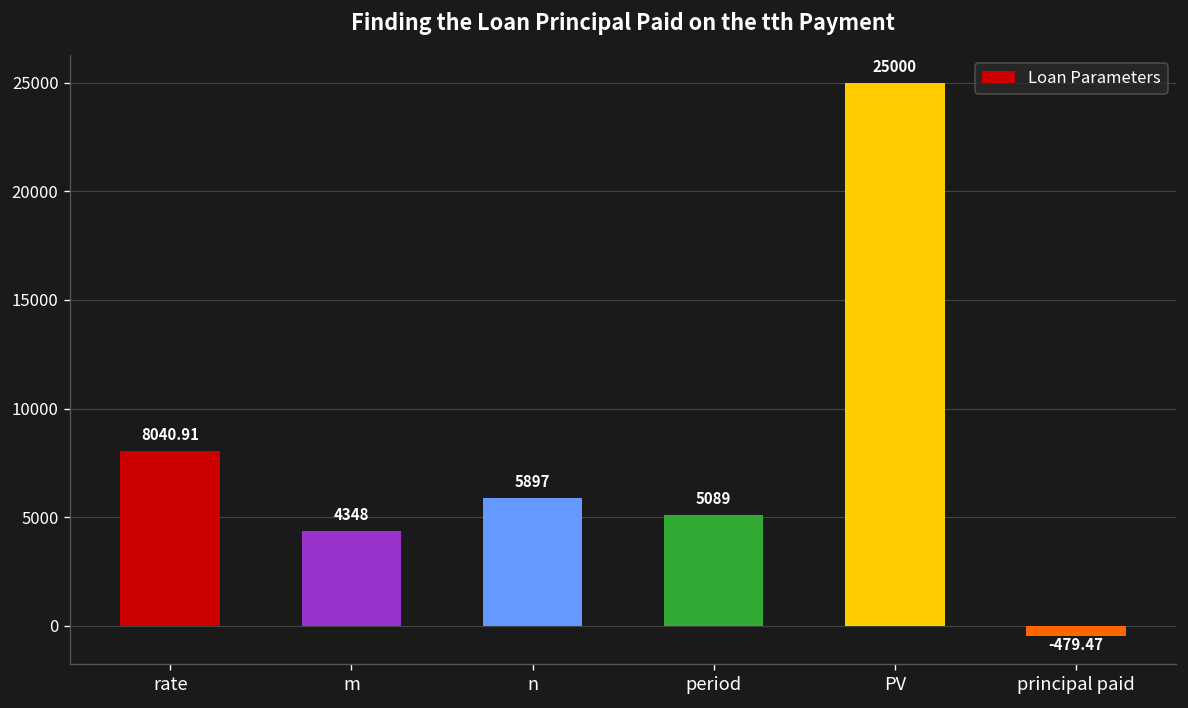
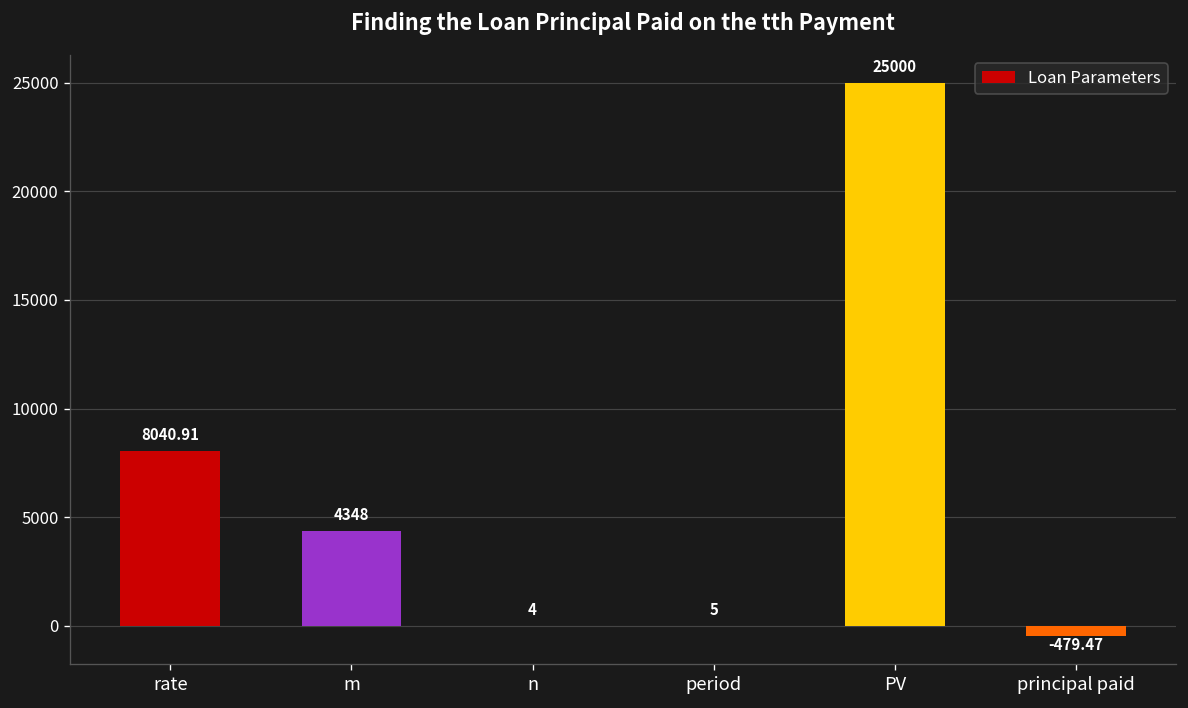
n: 5897 -> 4
period: 5089 -> 5
